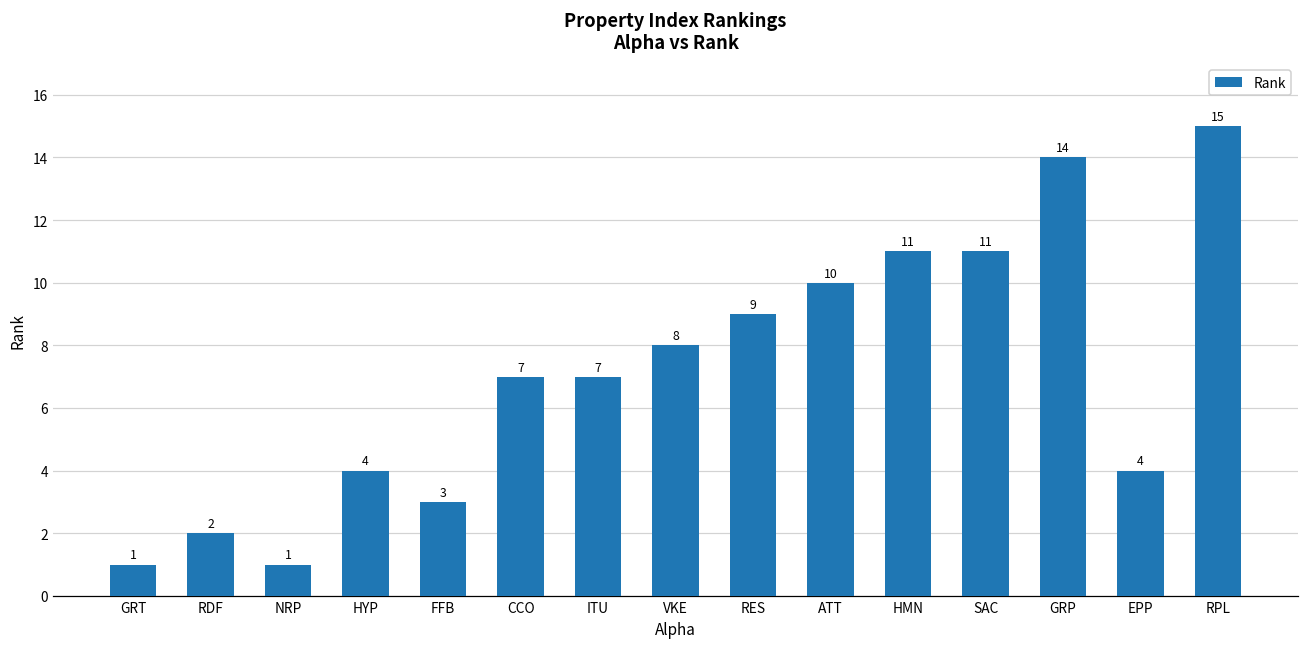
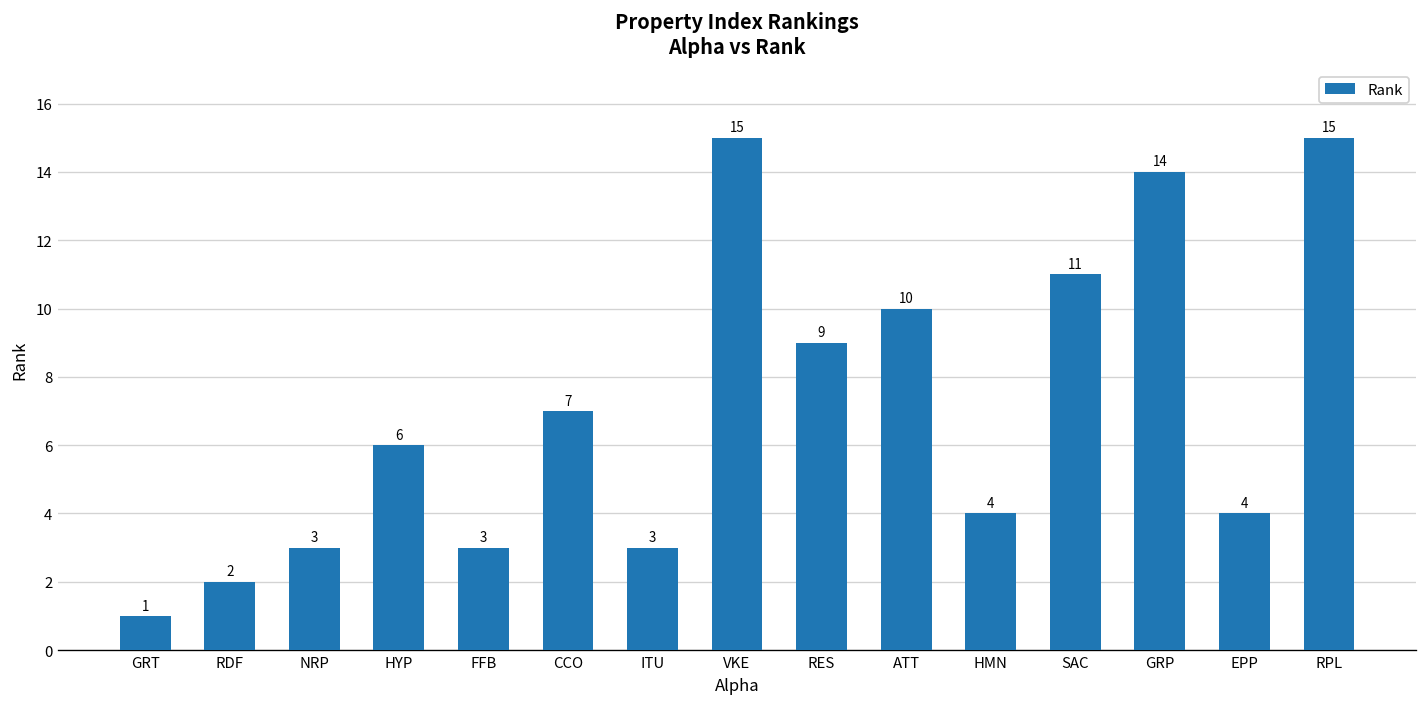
NRP: 1 -> 3
HYP: 4 -> 6
ITU: 7 -> 3
VKE: 8 -> 15
HMN: 11 -> 4
